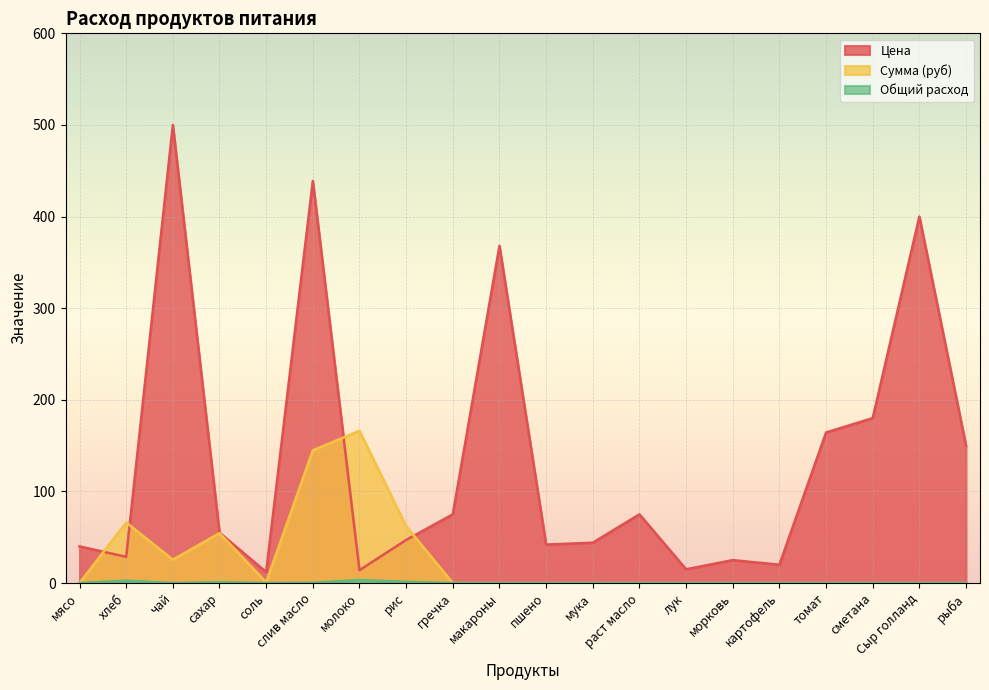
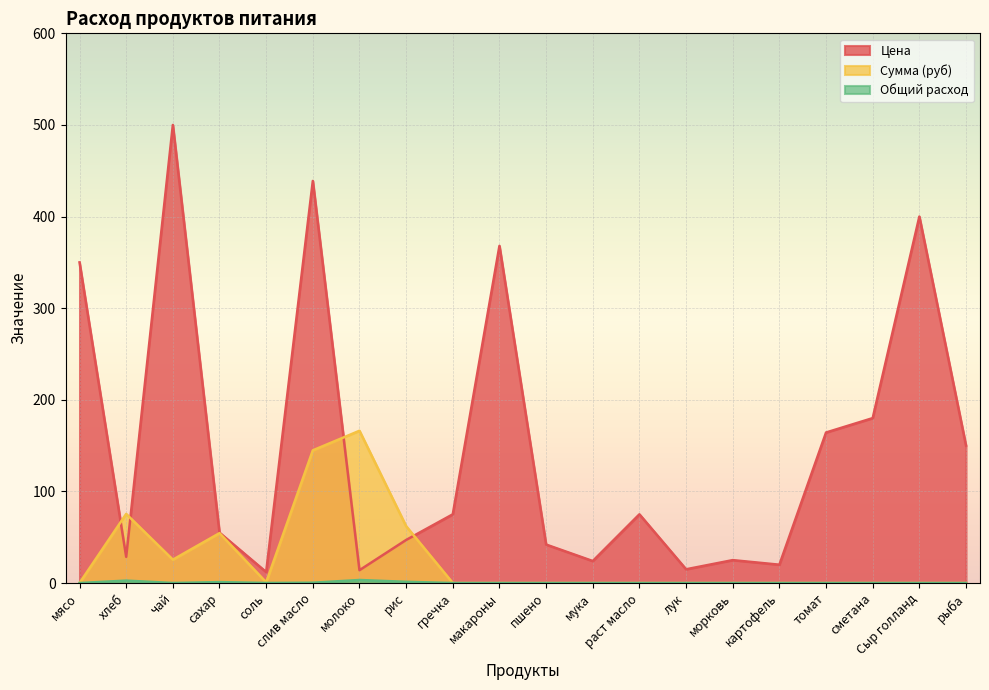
Цена, мясо: 40 -> 350
Сумма (руб), хлеб: 70 -> 80
Цена, мука: 40 -> 20
